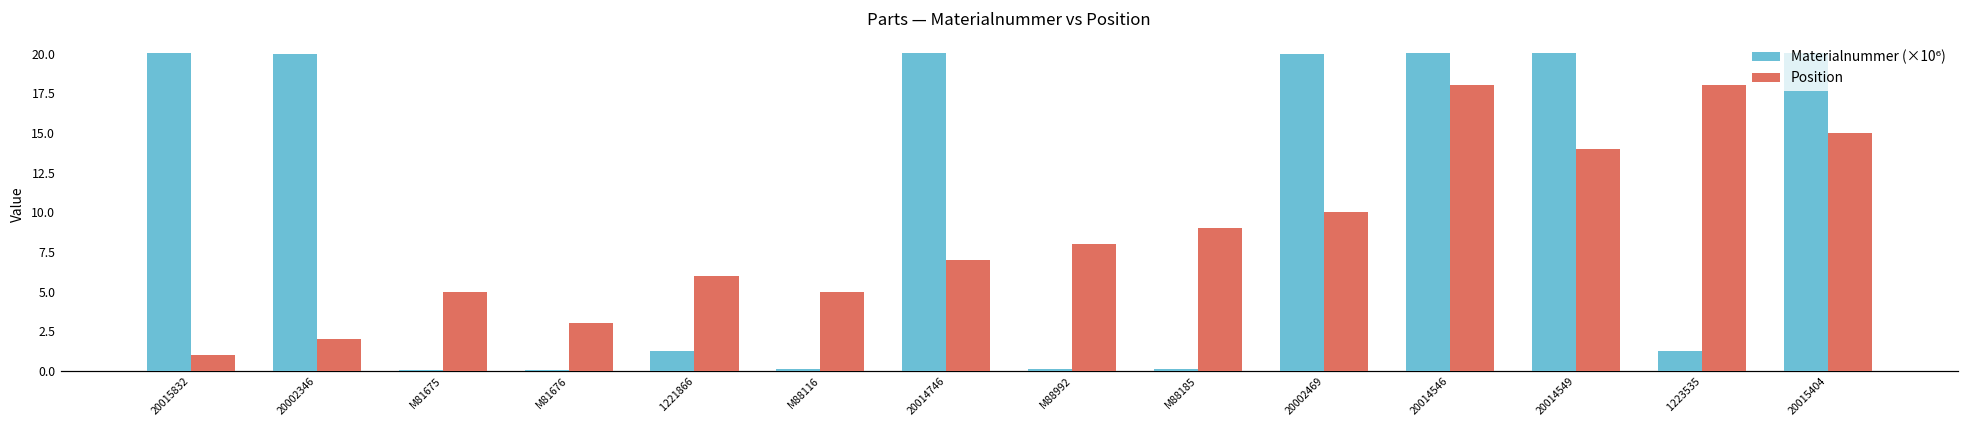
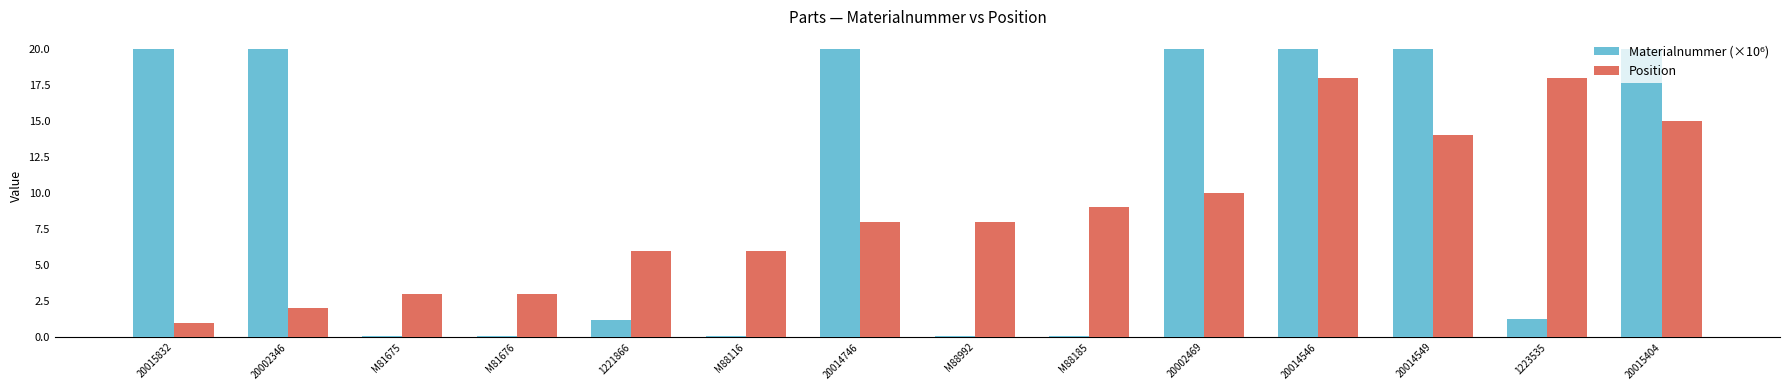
Position, M81675: 5 -> 3
Position, M88116: 5 -> 6
Position, 20014746: 7 -> 8
